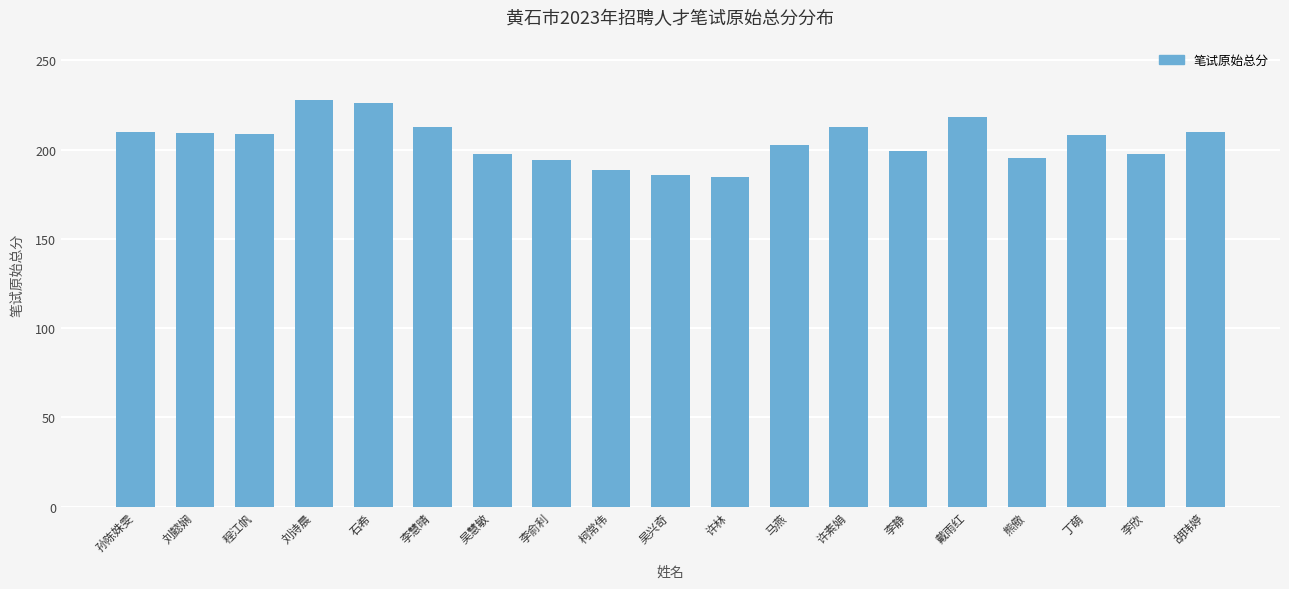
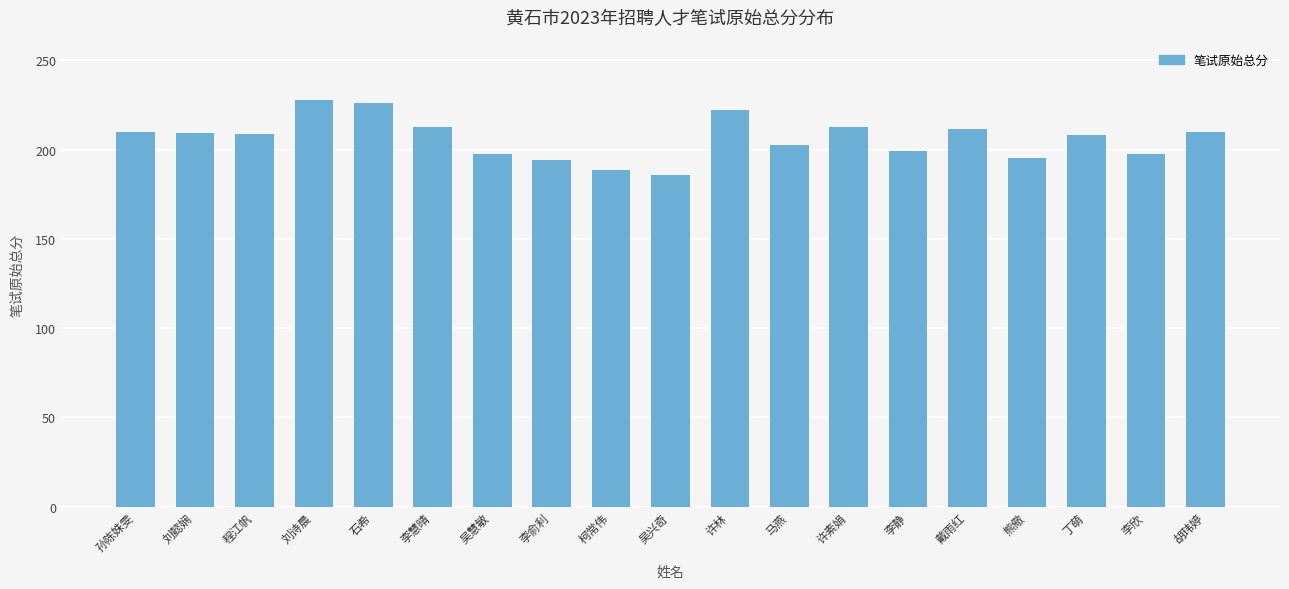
许林: 185 -> 222
戴雨红: 218 -> 212
